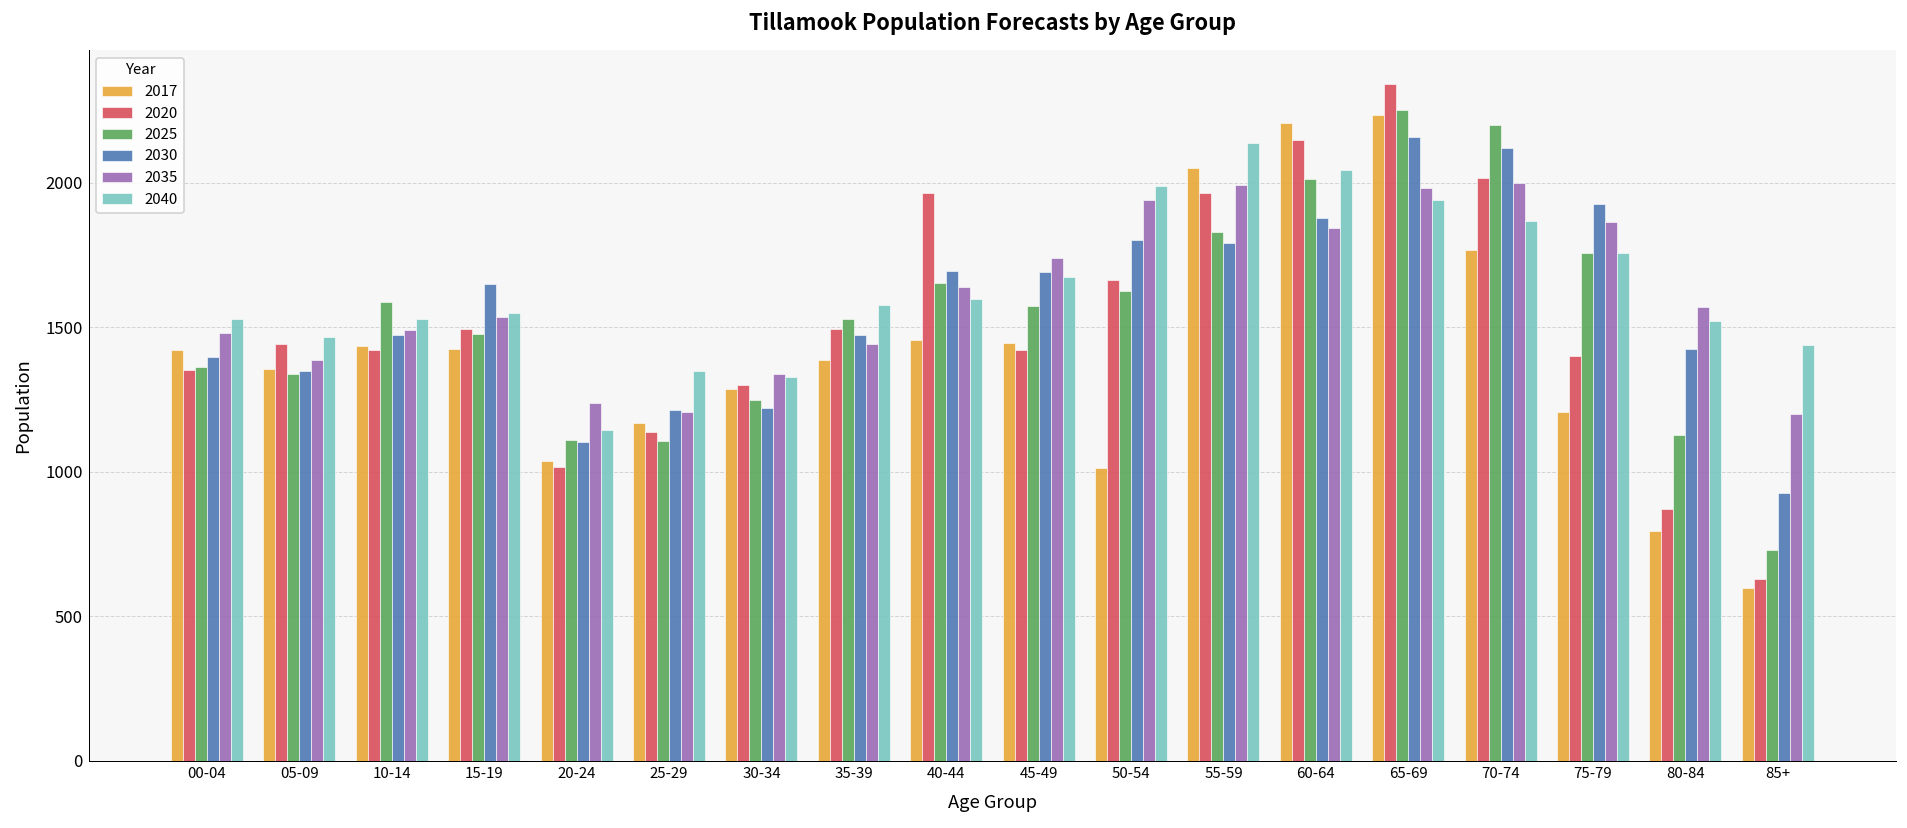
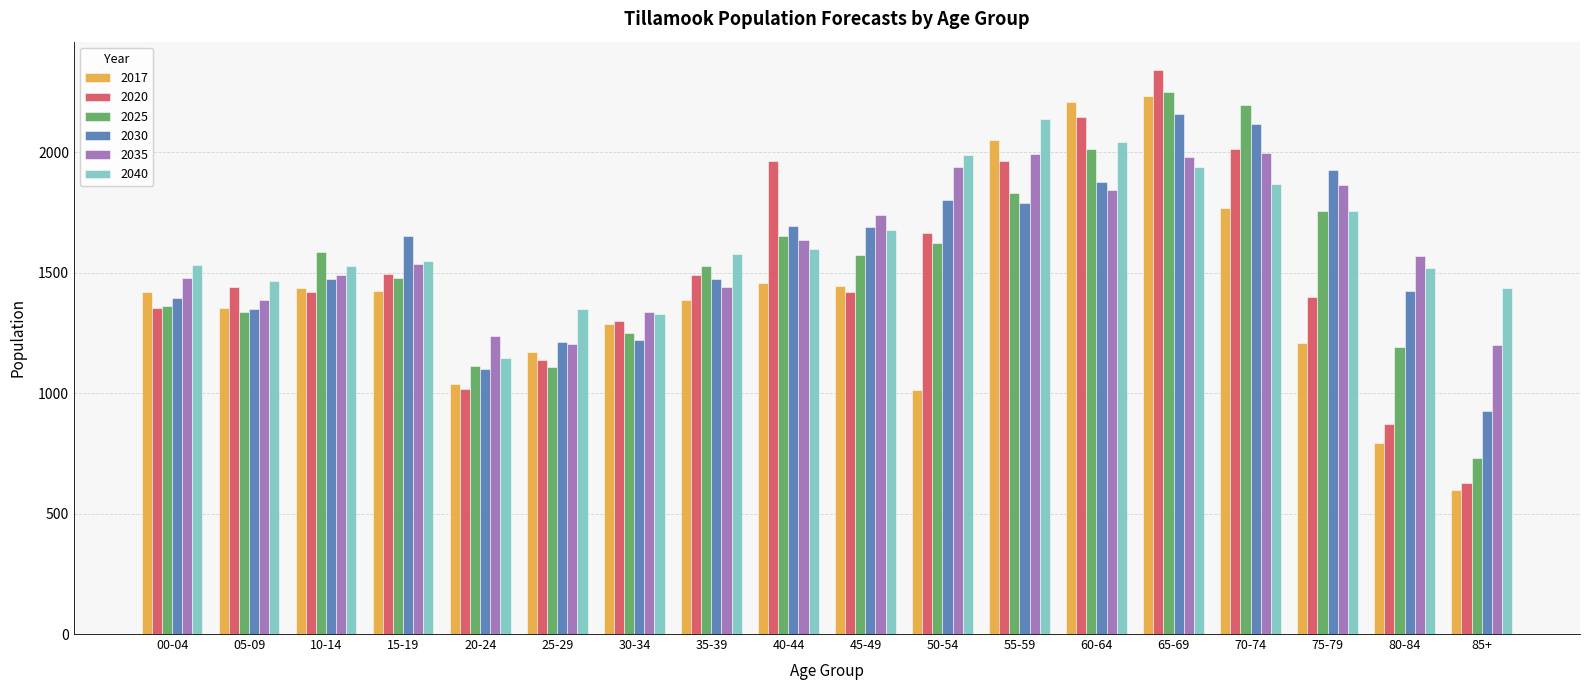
2025, 80-84: 1130 -> 1190
